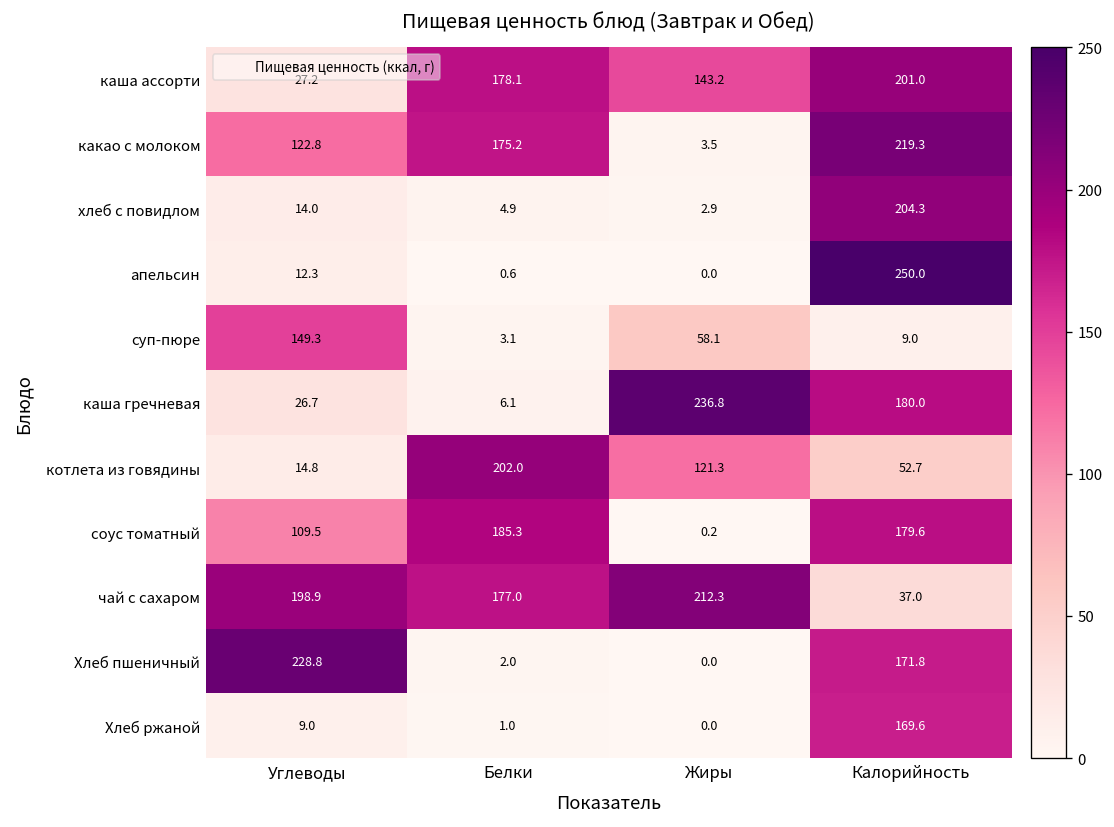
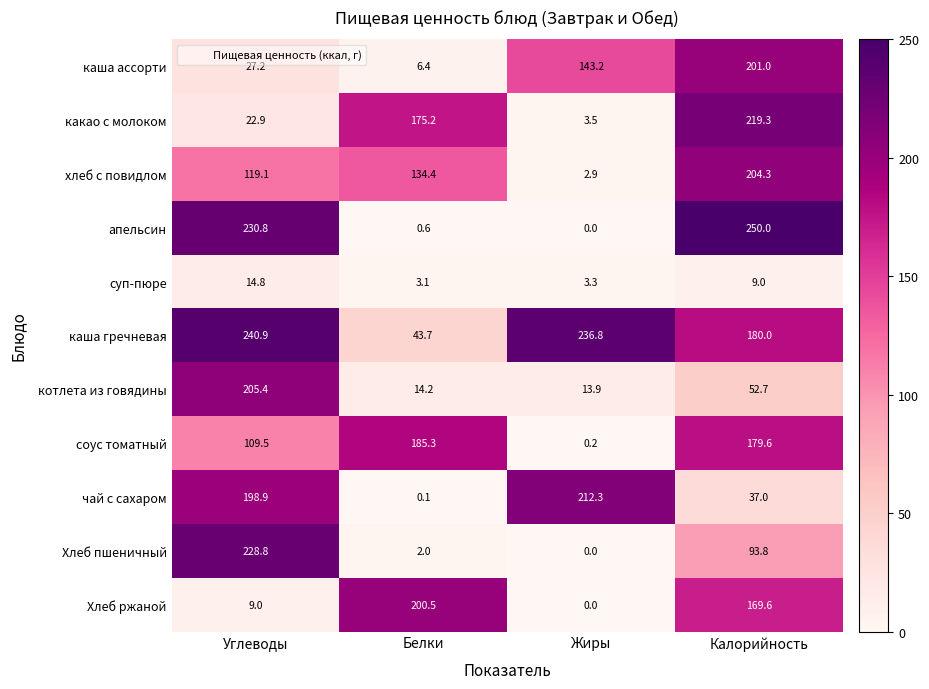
каша ассорти, Белки: 178.1 -> 6.4
какао с молоком, Углеводы: 122.8 -> 22.9
хлеб с повидлом, Углеводы: 14.0 -> 119.1
хлеб с повидлом, Белки: 4.9 -> 134.4
апельсин, Углеводы: 12.3 -> 230.8
суп-пюре, Углеводы: 149.3 -> 14.8
суп-пюре, Жиры: 58.1 -> 3.3
каша гречневая, Углеводы: 26.7 -> 240.9
каша гречневая, Белки: 6.1 -> 43.7
котлета из говядины, Углеводы: 14.8 -> 205.4
котлета из говядины, Белки: 202.0 -> 14.2
котлета из говядины, Жиры: 121.3 -> 13.9
чай с сахаром, Белки: 177.0 -> 0.1
Хлеб пшеничный, Калорийность: 171.8 -> 93.8
Хлеб ржаной, Белки: 1.0 -> 200.5
